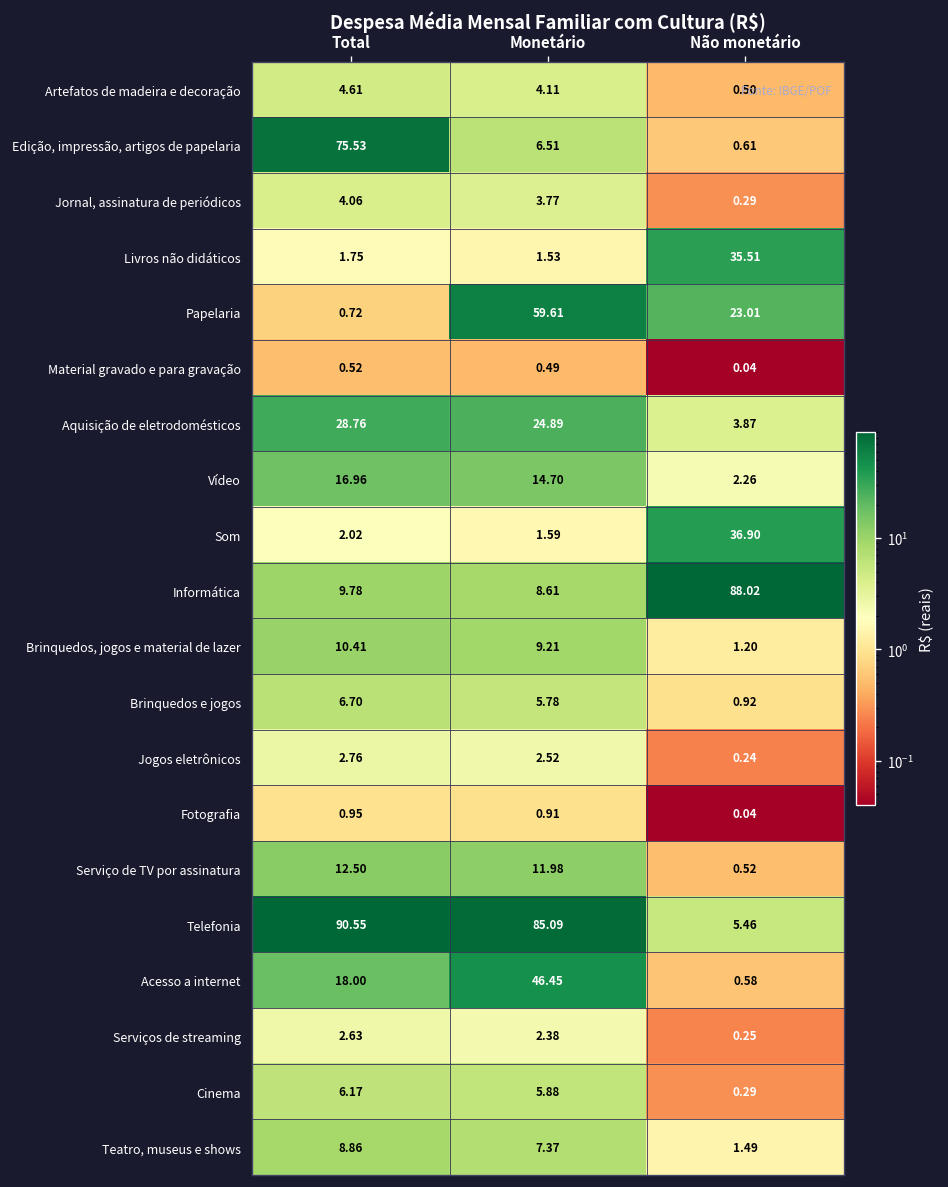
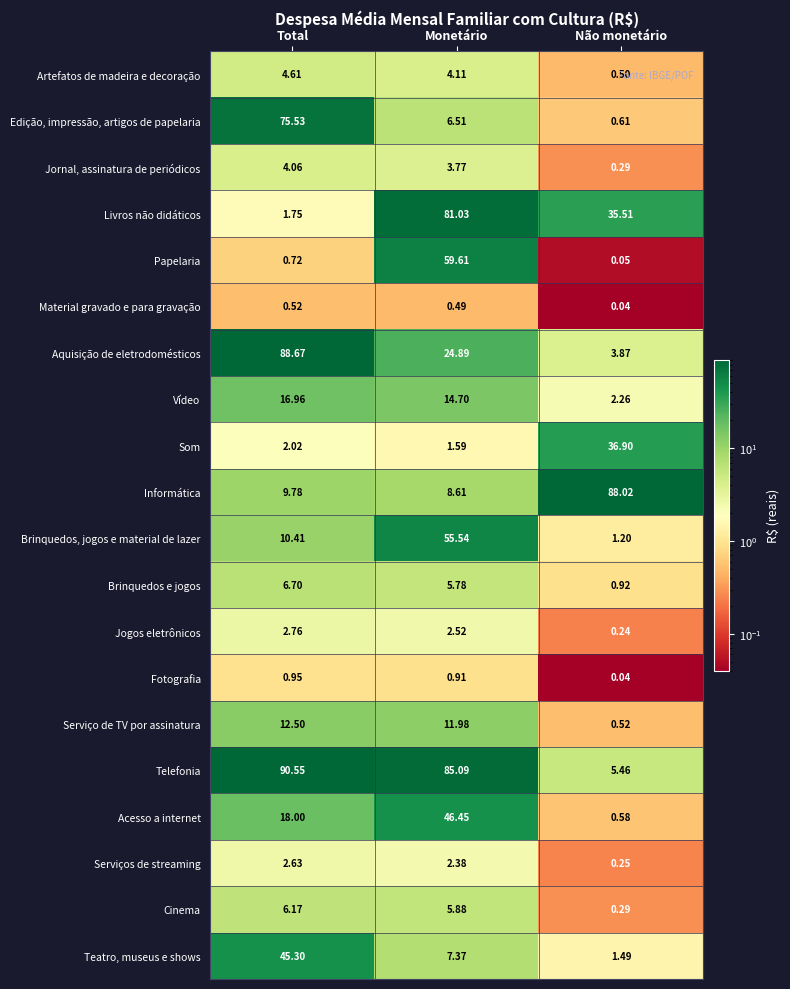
Livros não didáticos, Monetário: 1.53 -> 81.03
Papelaria, Não monetário: 23.01 -> 0.05
Aquisição de eletrodomésticos, Total: 28.76 -> 88.67
Brinquedos, jogos e material de lazer, Monetário: 9.21 -> 55.54
Teatro, museus e shows, Total: 8.86 -> 45.30
